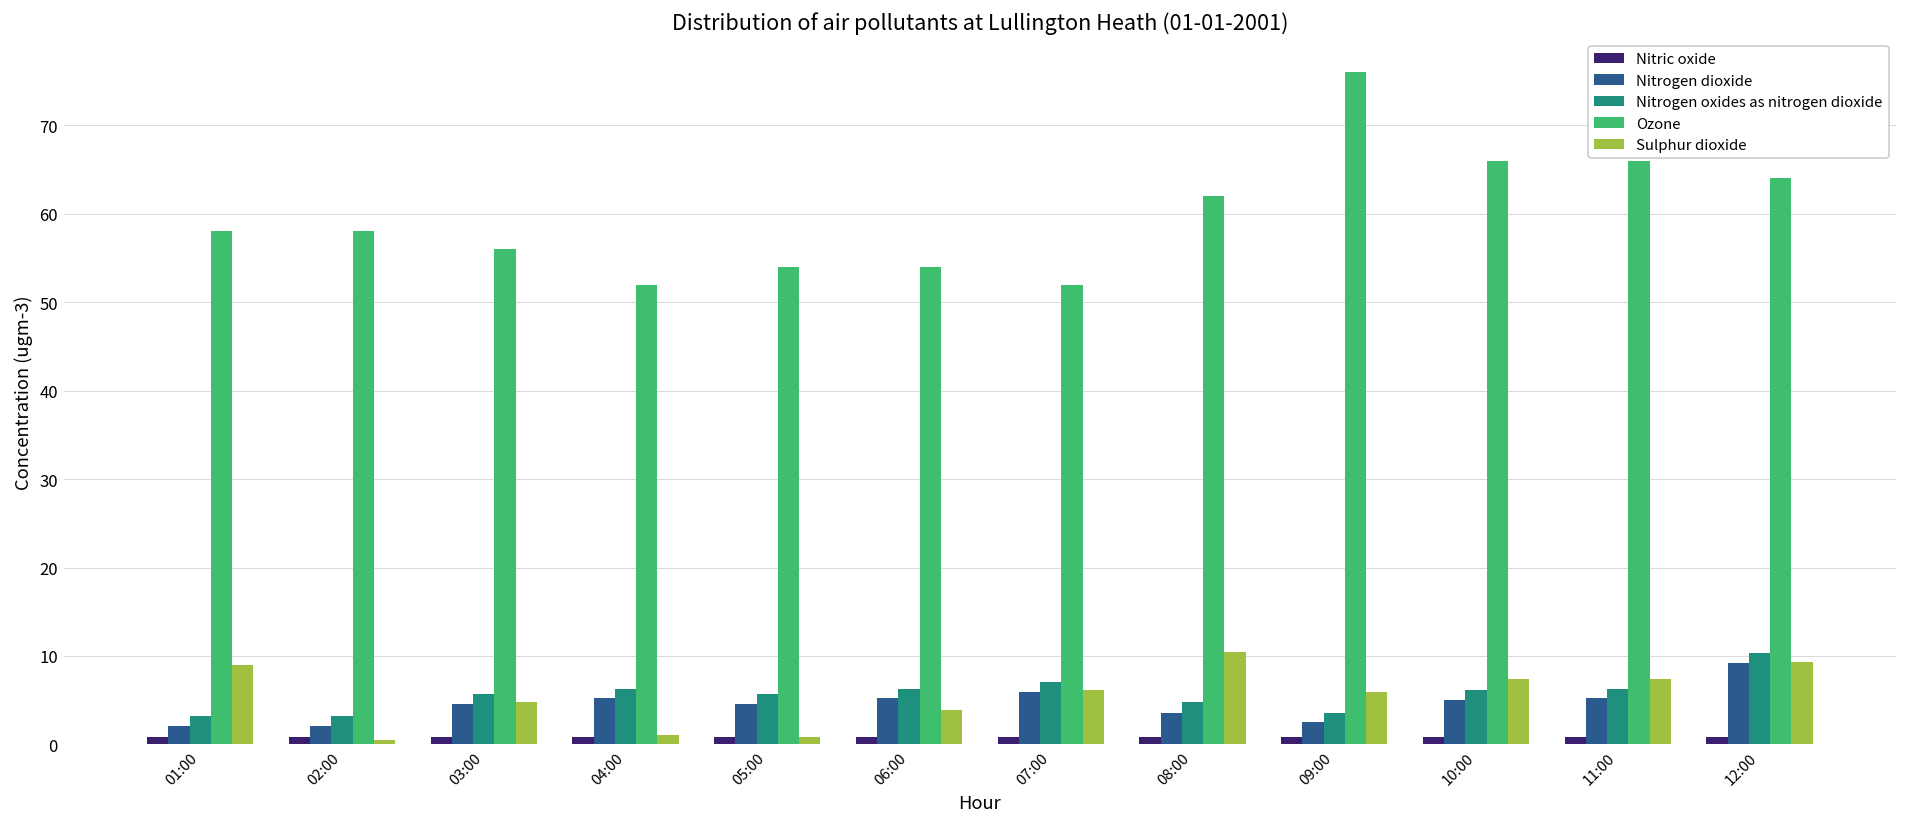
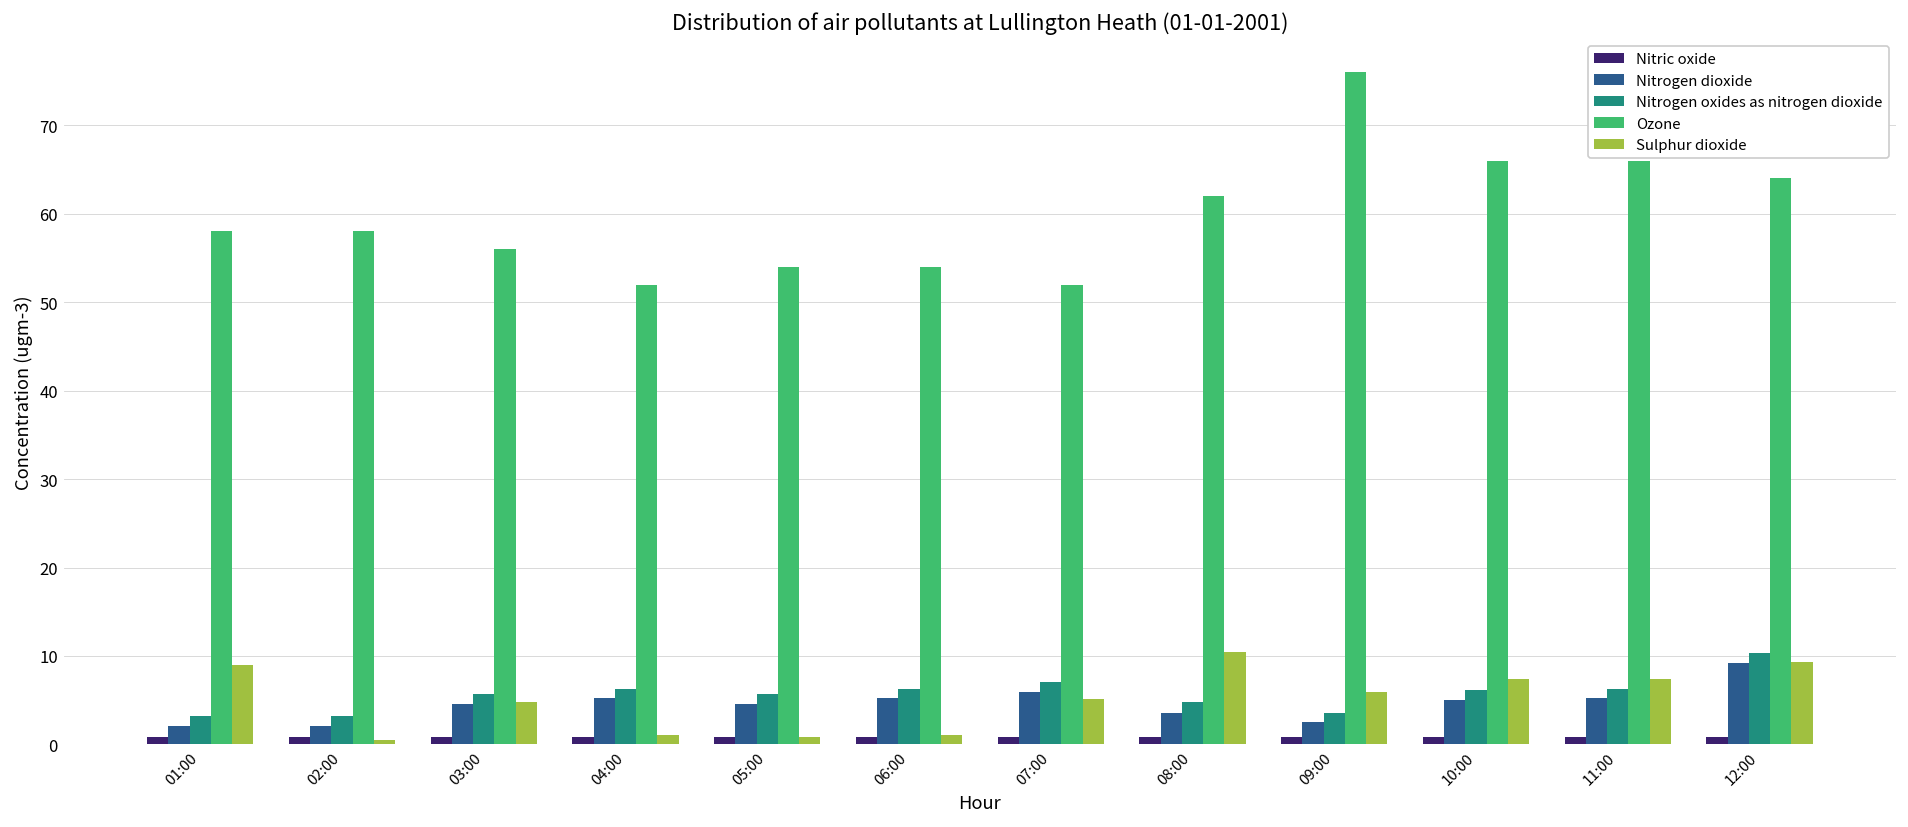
Sulphur dioxide, 06:00: 4 -> 1
Sulphur dioxide, 07:00: 6 -> 5
